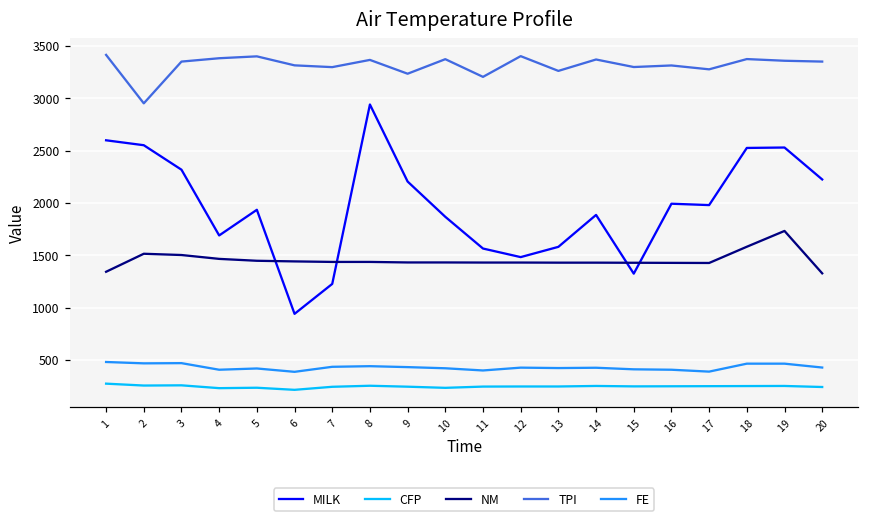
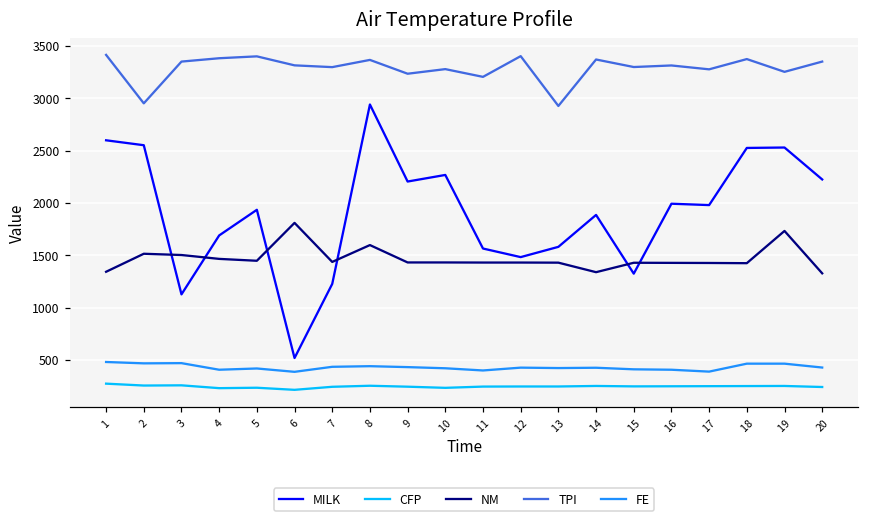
MILK, 3: 2300 -> 1100
MILK, 6: 900 -> 500
NM, 6: 1400 -> 1800
NM, 8: 1400 -> 1600
MILK, 10: 1900 -> 2300
TPI, 10: 3400 -> 3300
TPI, 13: 3300 -> 2900
NM, 14: 1400 -> 1300
NM, 18: 1600 -> 1400
TPI, 19: 3400 -> 3300
